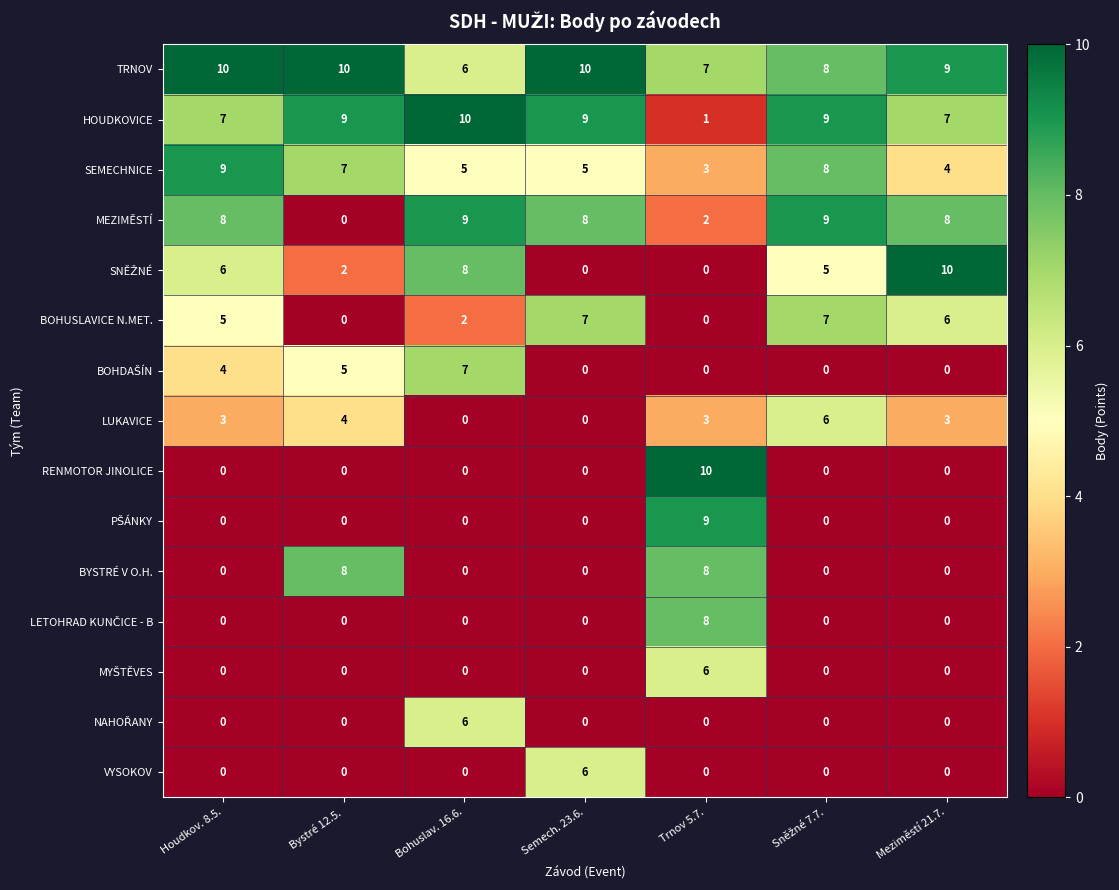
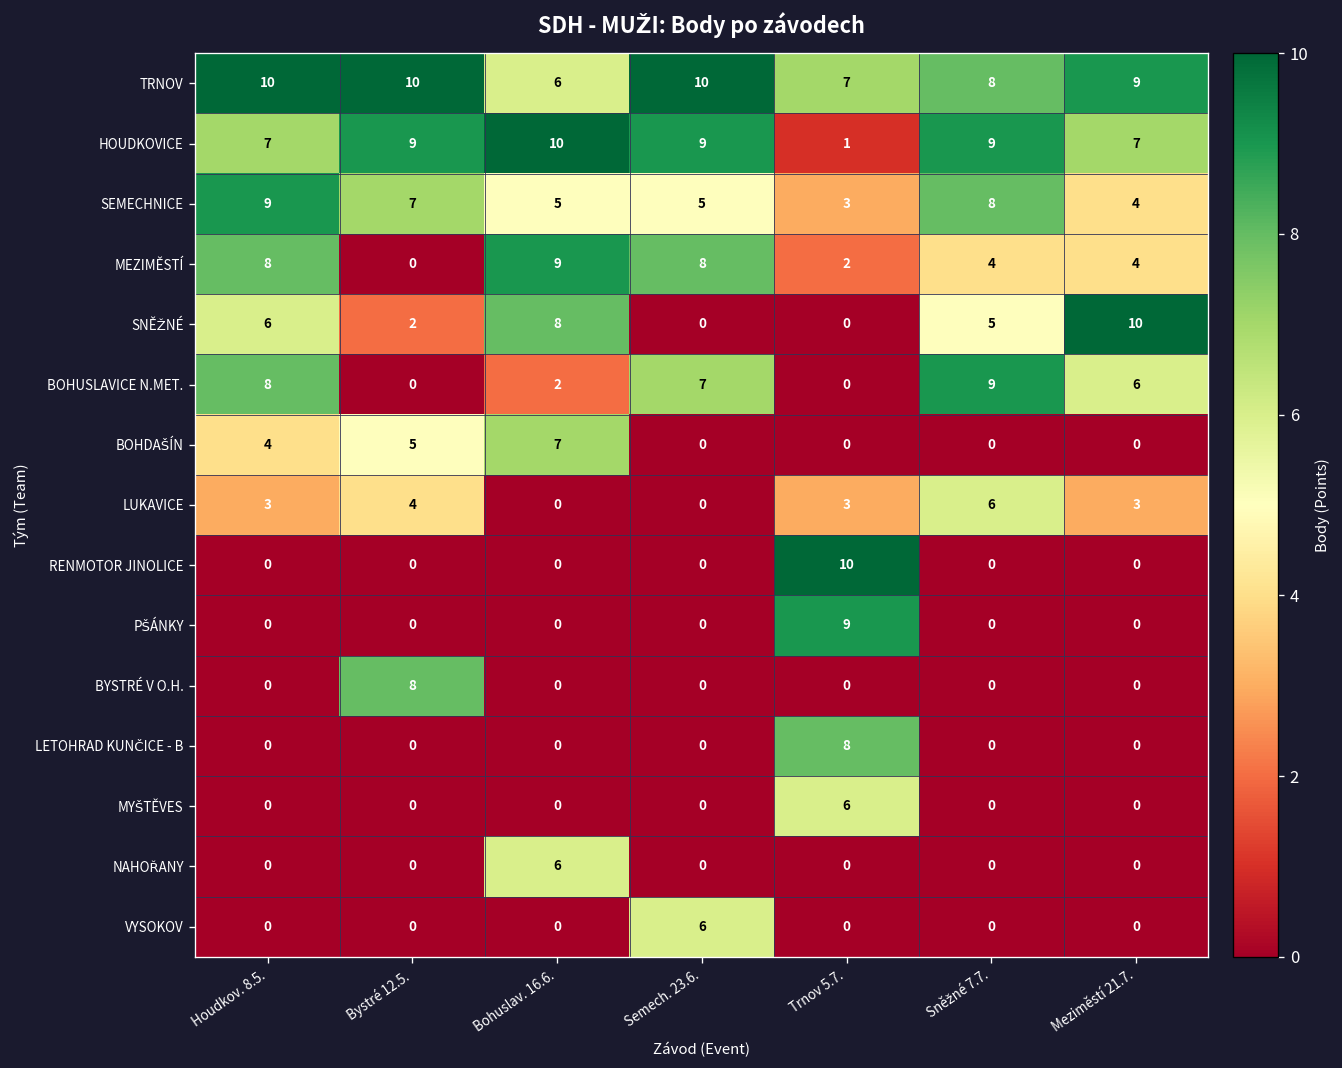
MEZIMĚSTÍ, Sněžné 7.7.: 9 -> 4
MEZIMĚSTÍ, Meziměstí 21.7.: 8 -> 4
BOHUSLAVICE N.MET., Houdkov. 8.5.: 5 -> 8
BOHUSLAVICE N.MET., Sněžné 7.7.: 7 -> 9
BYSTRÉ V O.H., Trnov 5.7.: 8 -> 0
